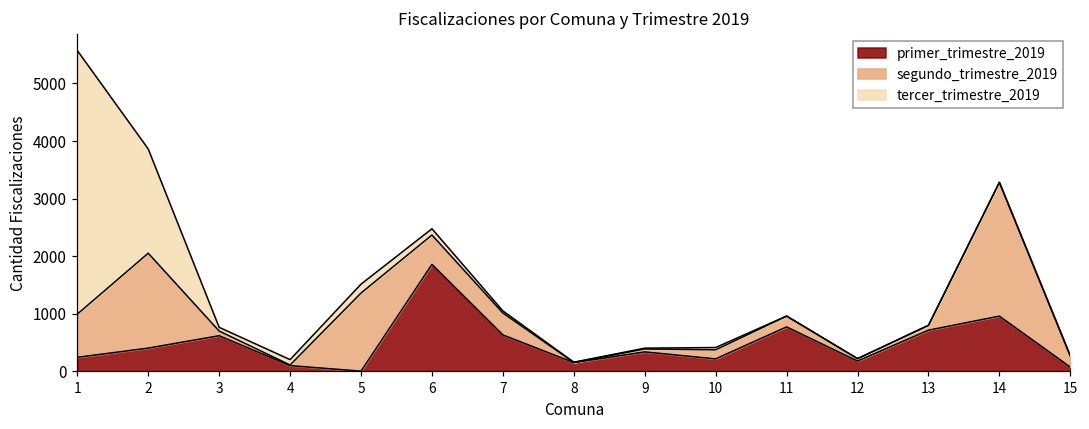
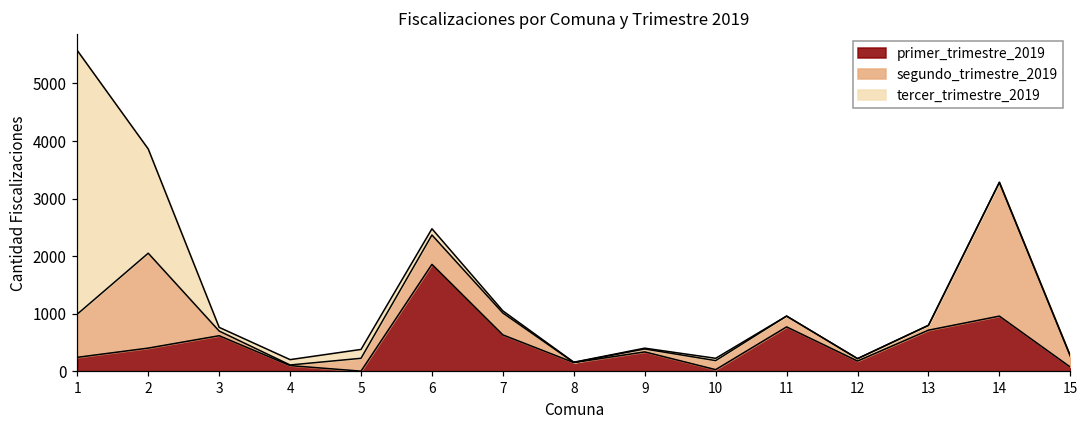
segundo_trimestre_2019, 5: 1400 -> 200
primer_trimestre_2019, 10: 200 -> 0
